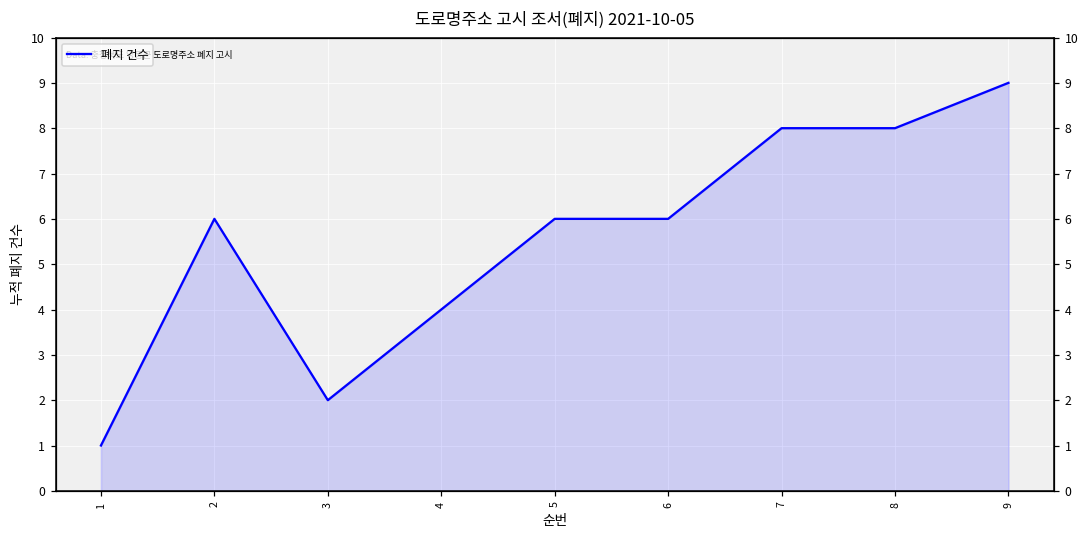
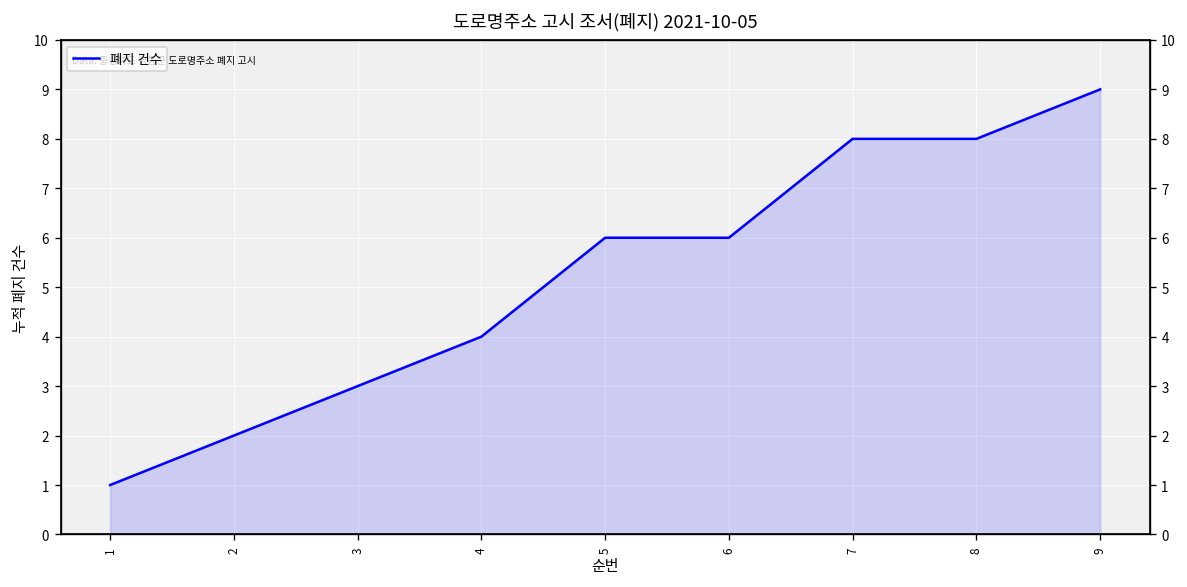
2: 6 -> 2
3: 2 -> 3
